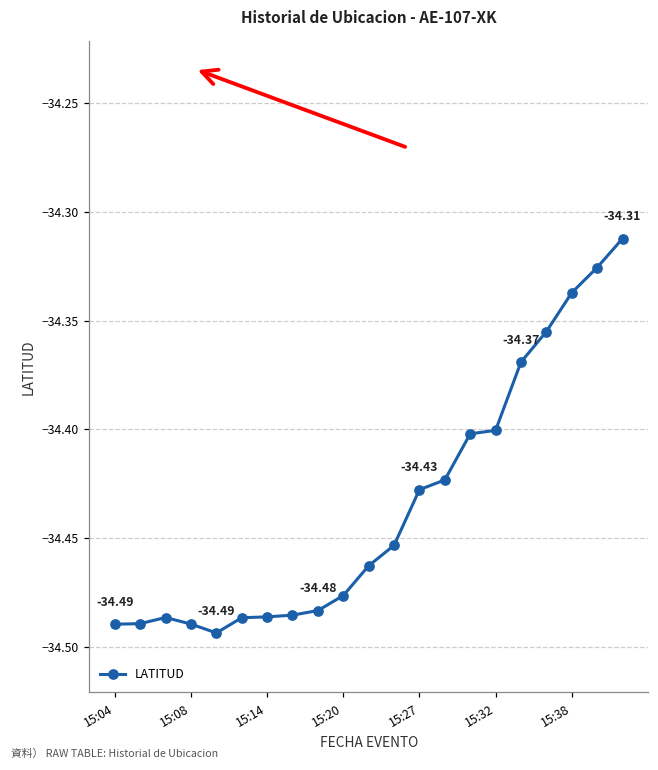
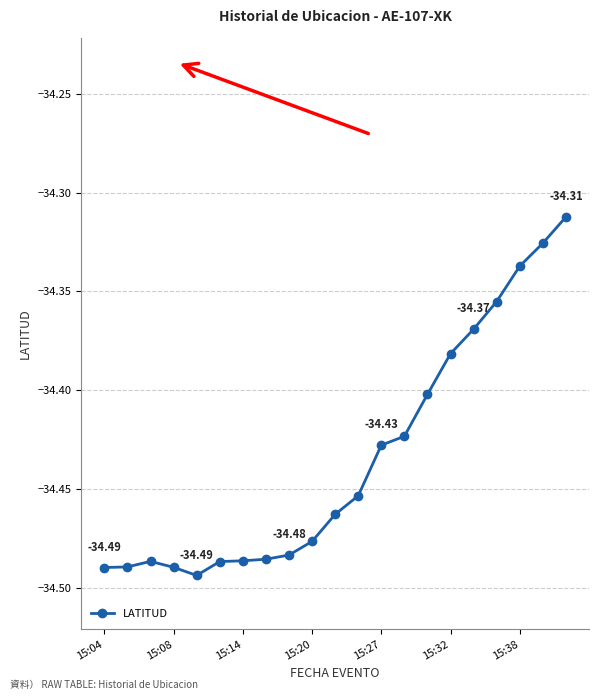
15:32: -34.401 -> -34.382
